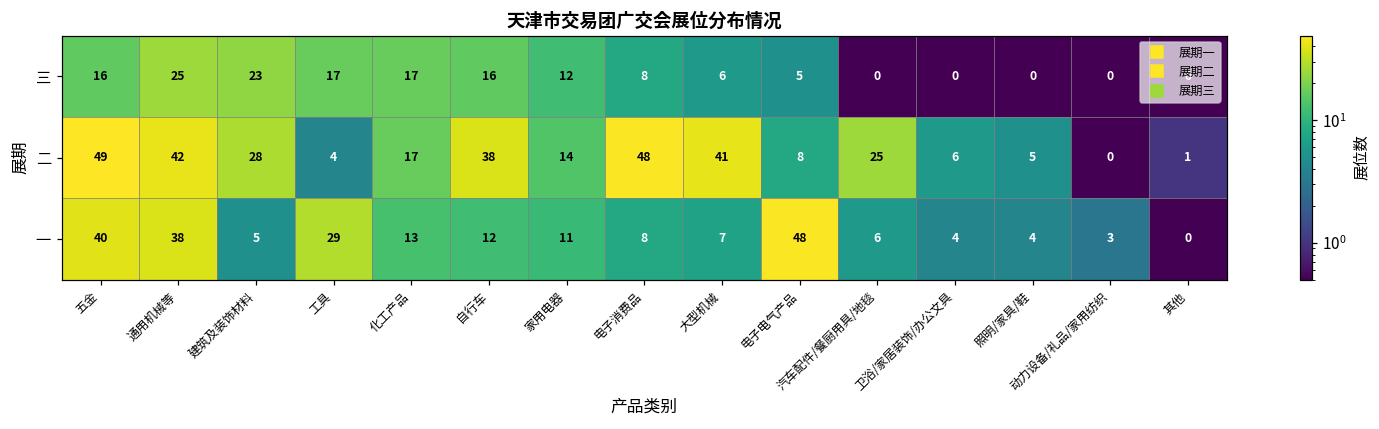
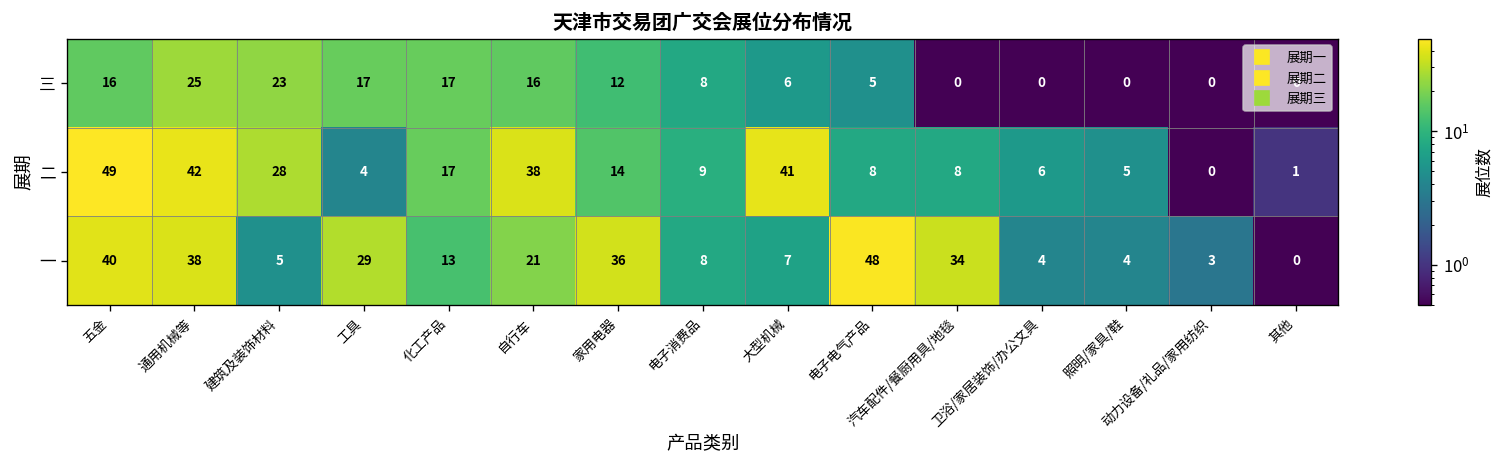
二, 电子消费品: 48 -> 9
二, 汽车配件/餐厨用具/地毯: 25 -> 8
一, 自行车: 12 -> 21
一, 家用电器: 11 -> 36
一, 汽车配件/餐厨用具/地毯: 6 -> 34
